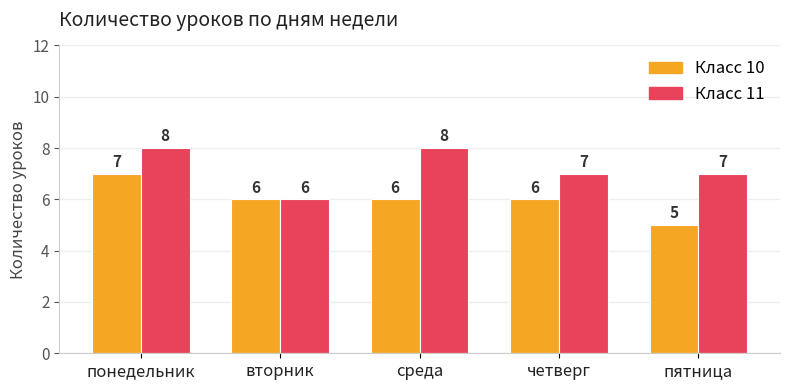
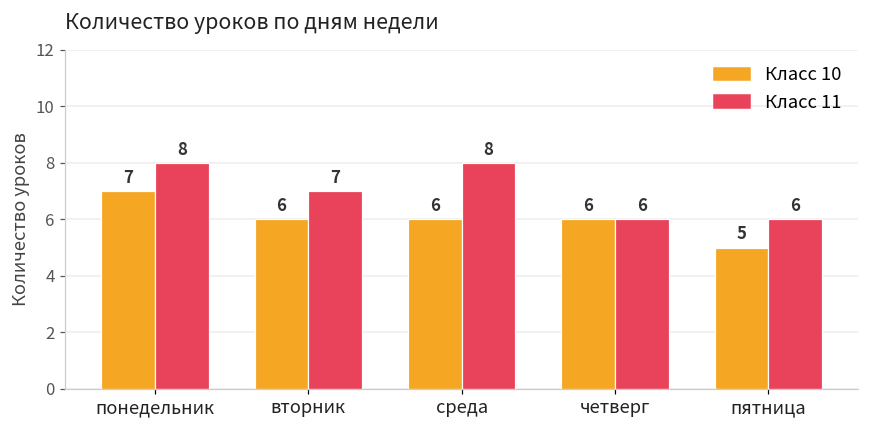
Класс 11, вторник: 6 -> 7
Класс 11, четверг: 7 -> 6
Класс 11, пятница: 7 -> 6
